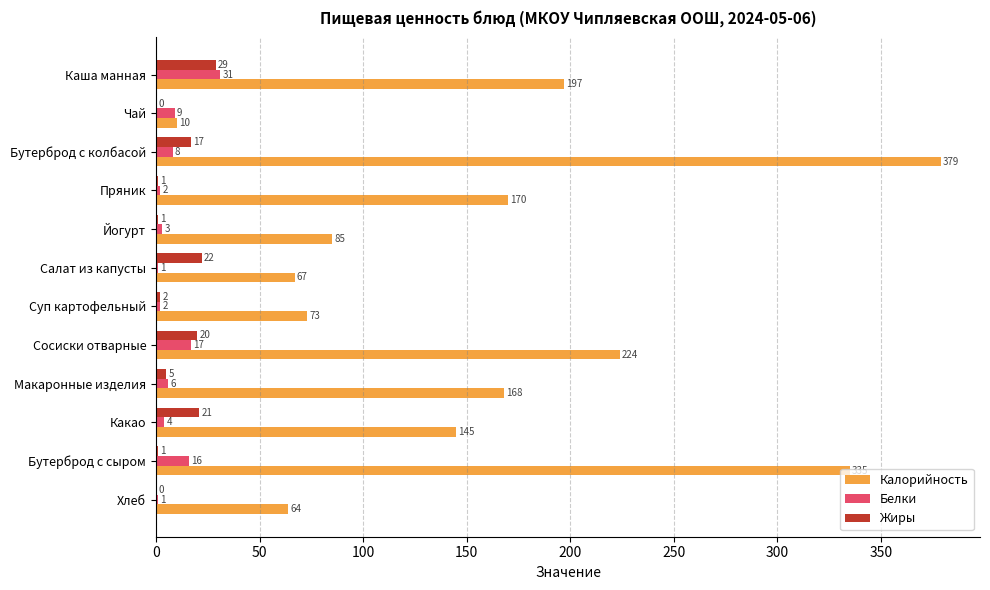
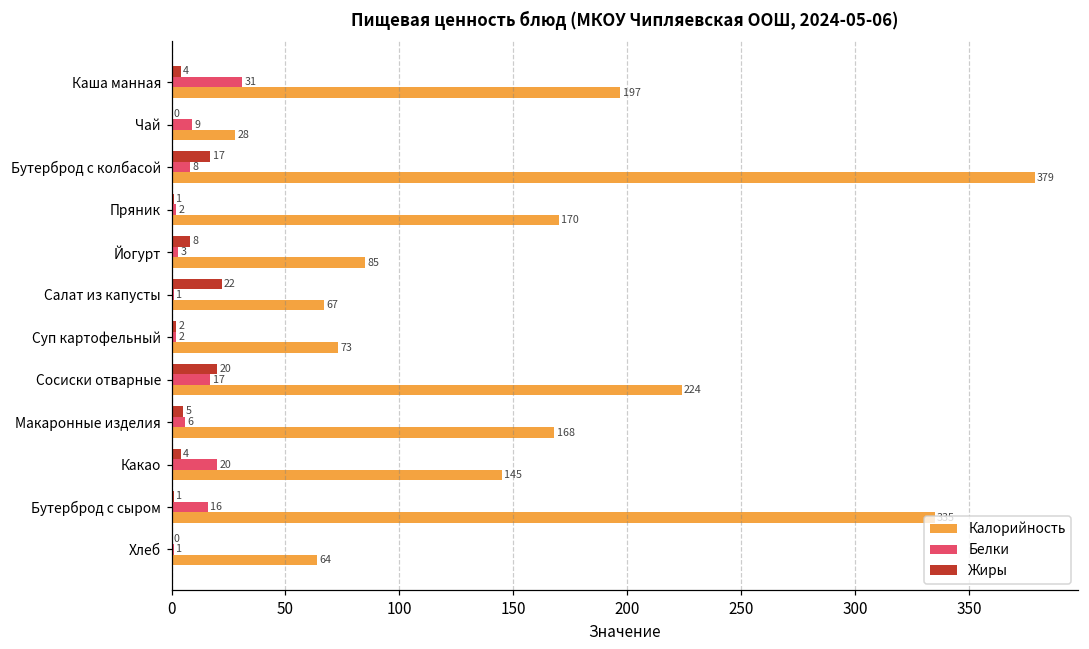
Жиры, Каша манная: 29 -> 4
Калорийность, Чай: 10 -> 28
Жиры, Йогурт: 1 -> 8
Жиры, Какао: 21 -> 4
Белки, Какао: 4 -> 20
